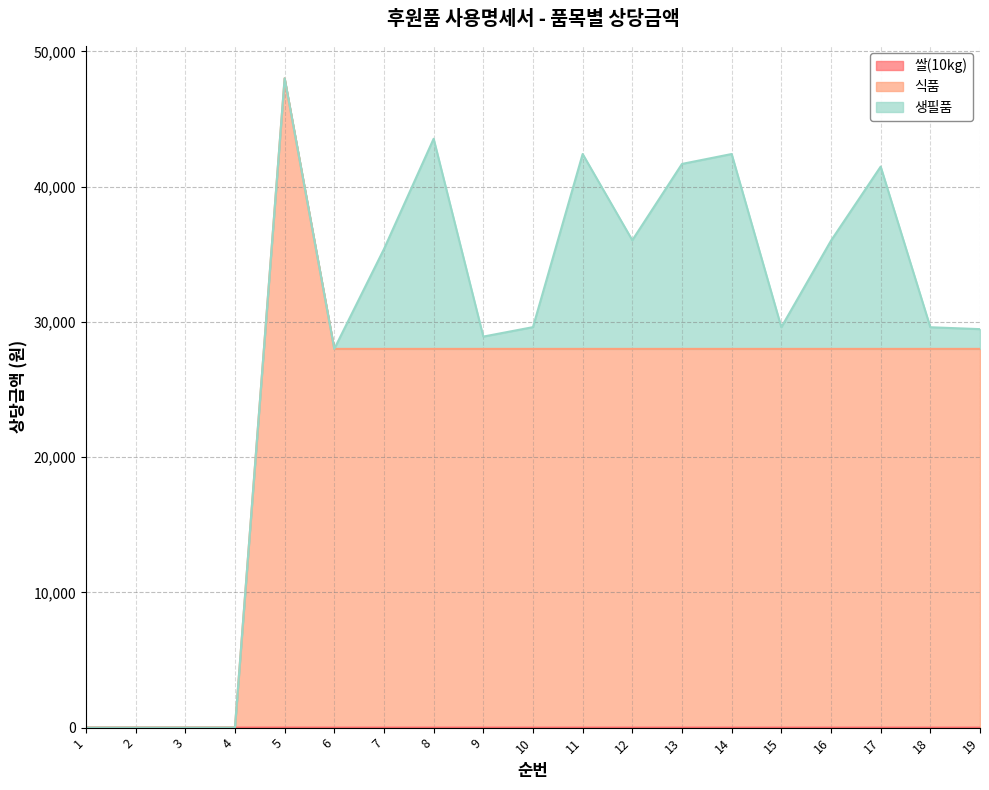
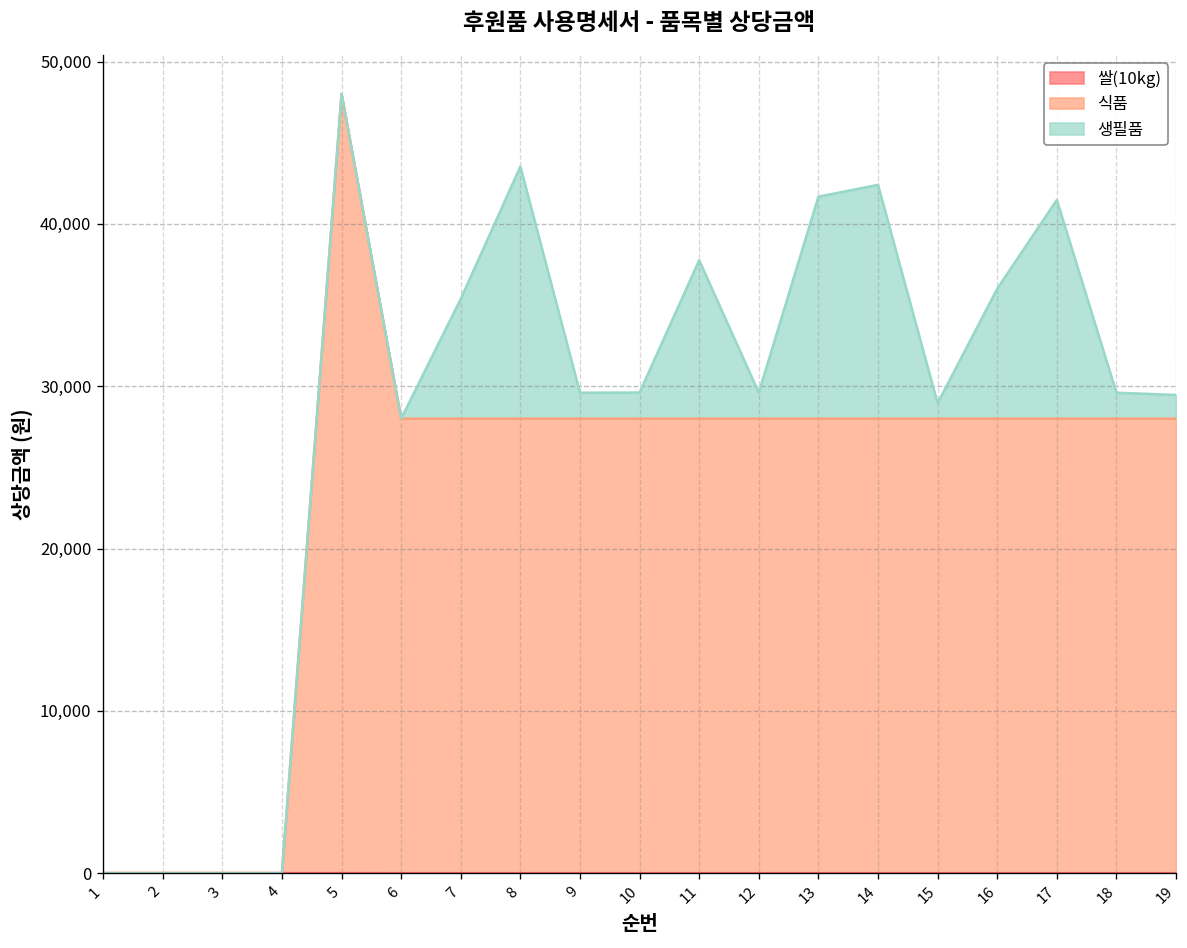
생필품, 9: 900 -> 1,600
생필품, 11: 14,400 -> 9,800
생필품, 12: 8,000 -> 1,600
생필품, 15: 1,600 -> 1,000
